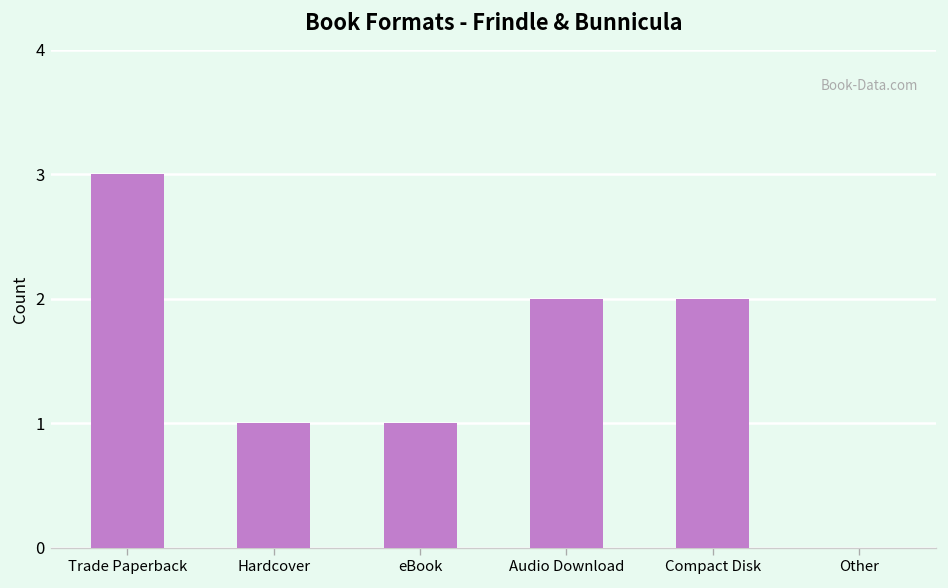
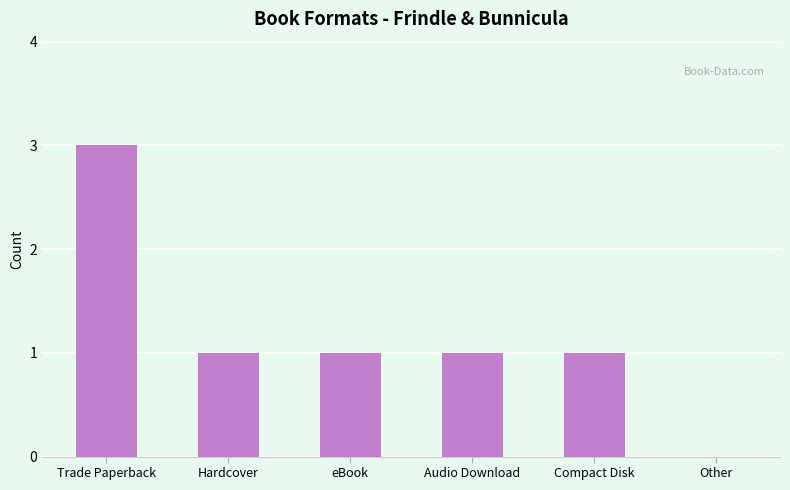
Audio Download: 2 -> 1
Compact Disk: 2 -> 1
